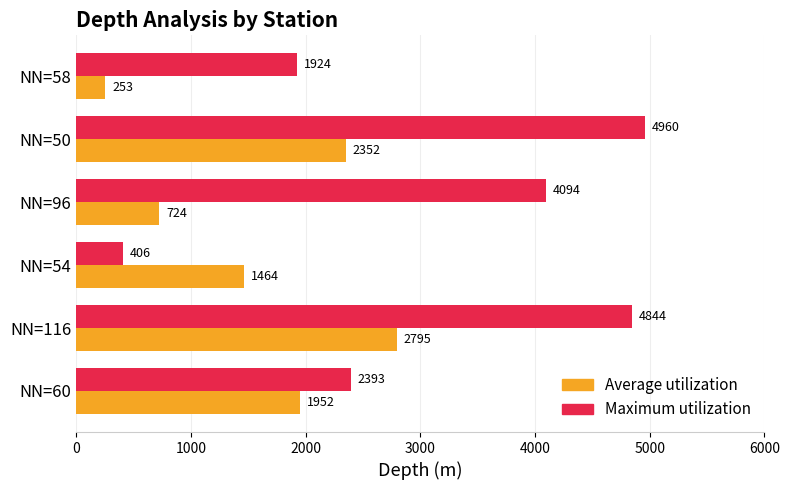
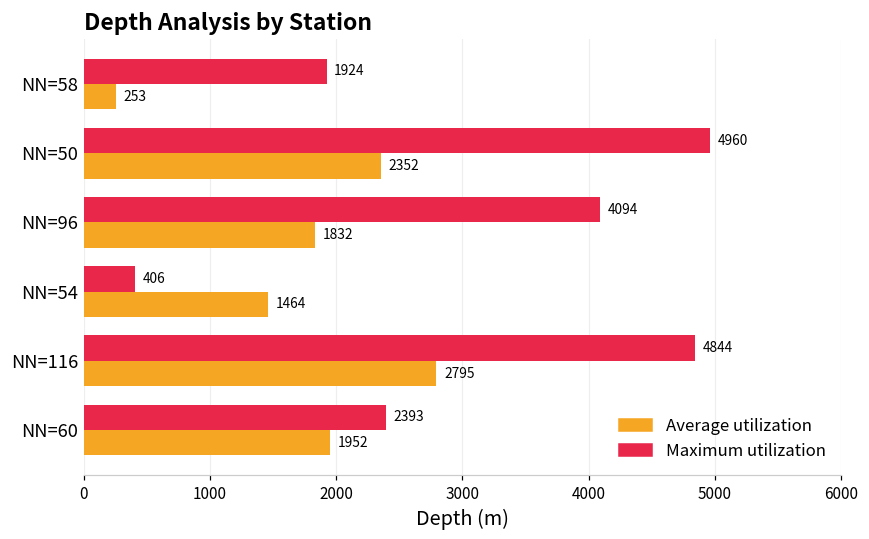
Average utilization, NN=96: 724 -> 1832
